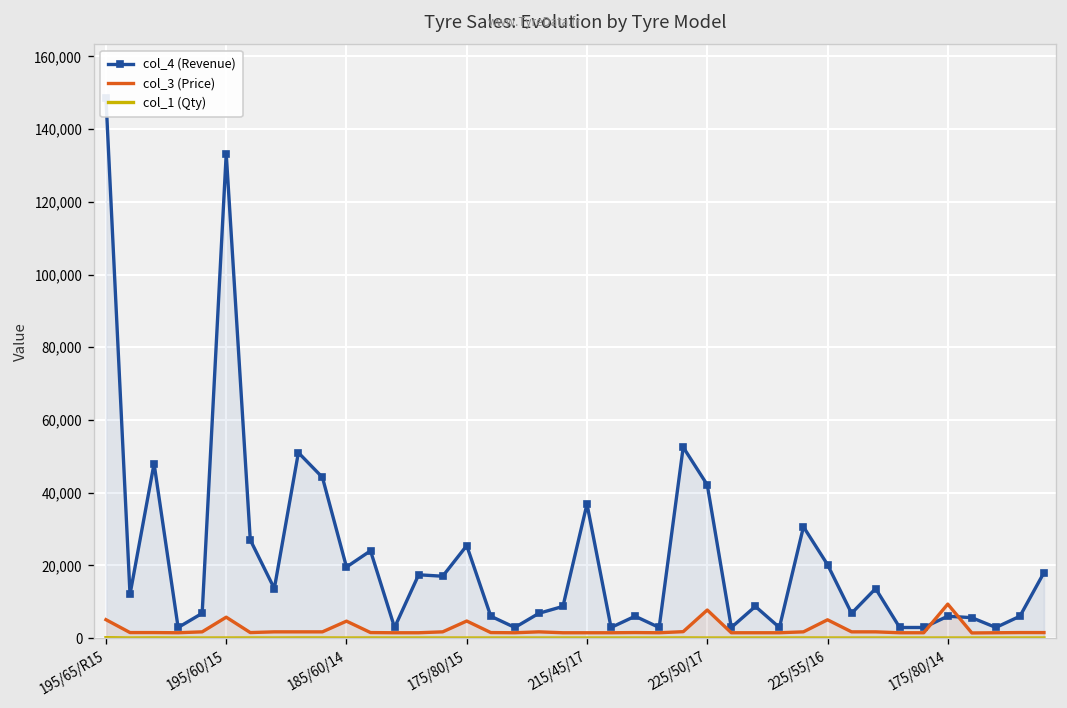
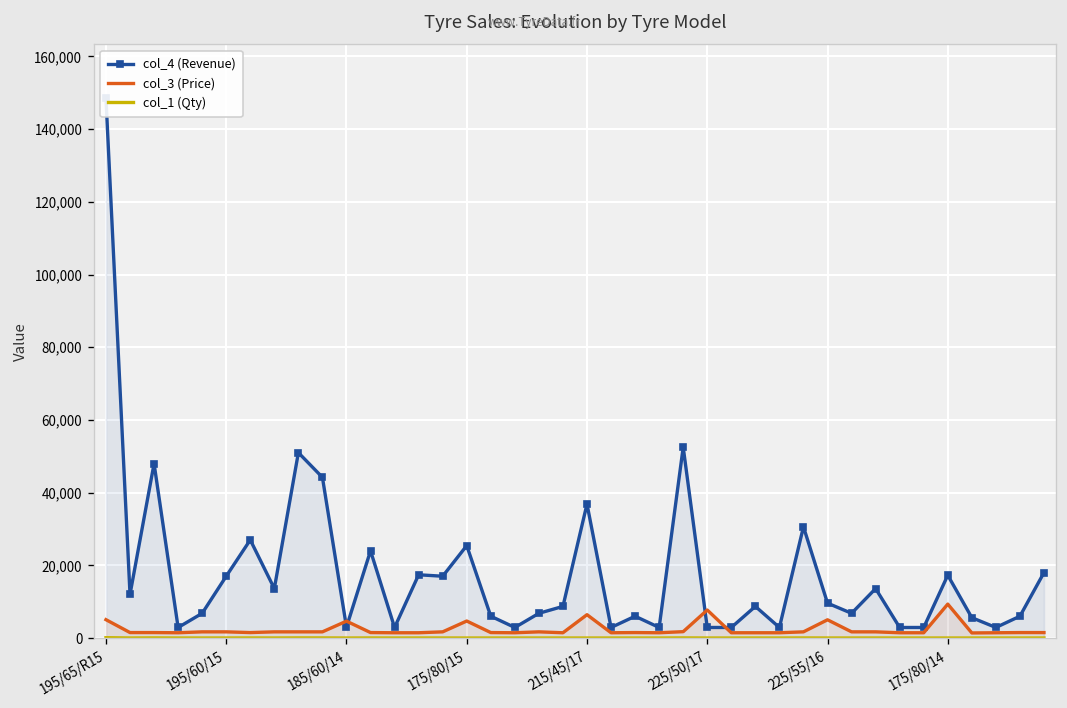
col_4 (Revenue), 195/60/15: 133,000 -> 17,000
col_3 (Price), 195/60/15: 6,000 -> 2,000
col_4 (Revenue), 185/60/14: 20,000 -> 3,000
col_3 (Price), 215/45/17: 1,000 -> 6,000
col_4 (Revenue), 225/50/17: 42,000 -> 3,000
col_4 (Revenue), 225/55/16: 20,000 -> 10,000
col_4 (Revenue), 175/80/14: 6,000 -> 17,000
